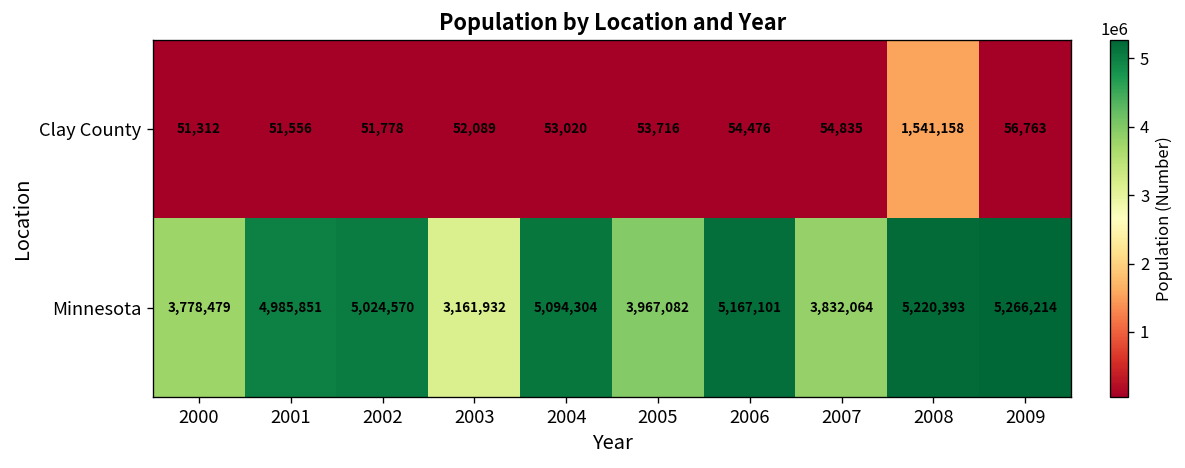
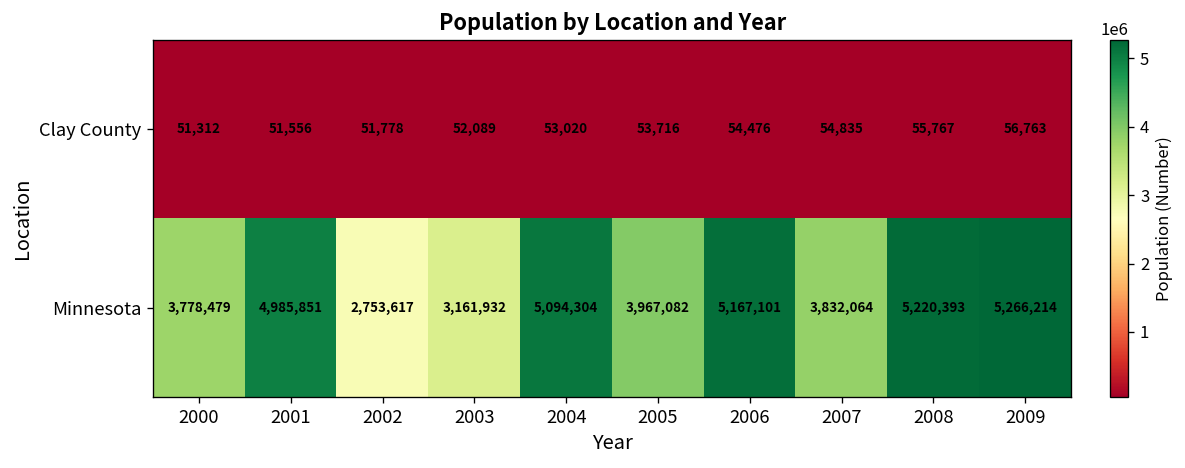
Clay County, 2008: 1,541,158 -> 55,767
Minnesota, 2002: 5,024,570 -> 2,753,617
